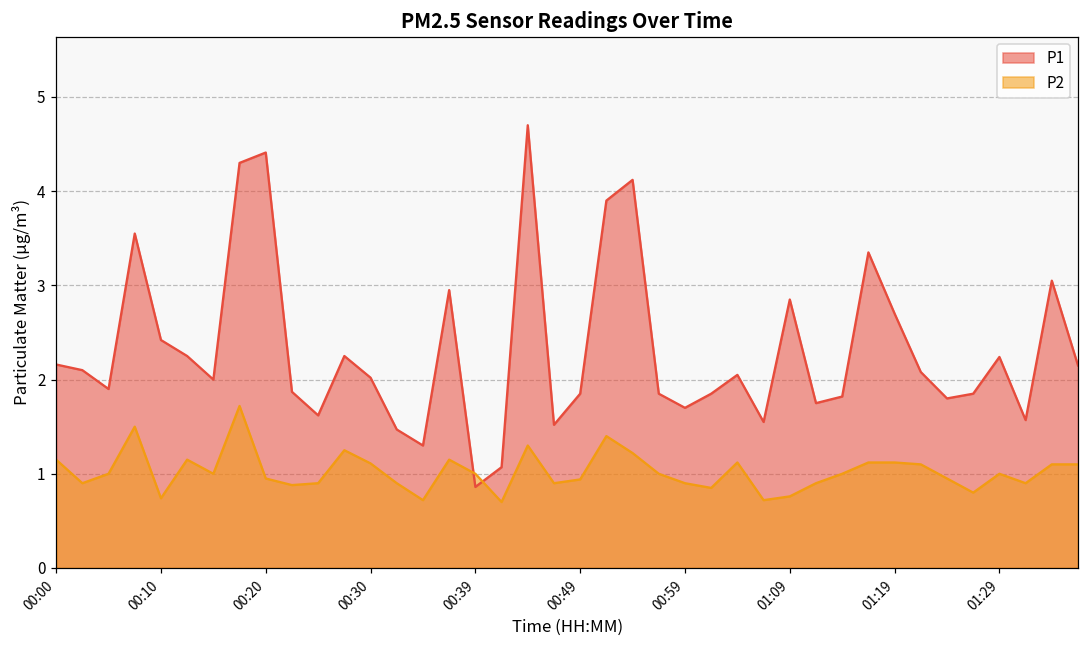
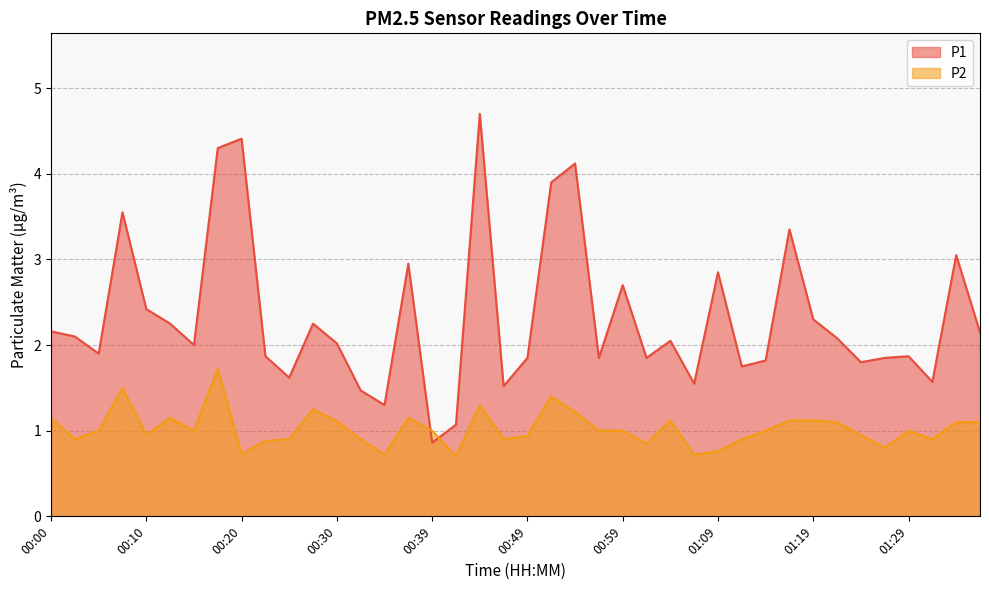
P2, 00:10: 0.7 -> 1.0
P2, 00:20: 1.0 -> 0.7
P1, 00:59: 1.7 -> 2.7
P2, 00:59: 0.9 -> 1.0
P1, 01:19: 2.7 -> 2.3
P1, 01:29: 2.2 -> 1.9
